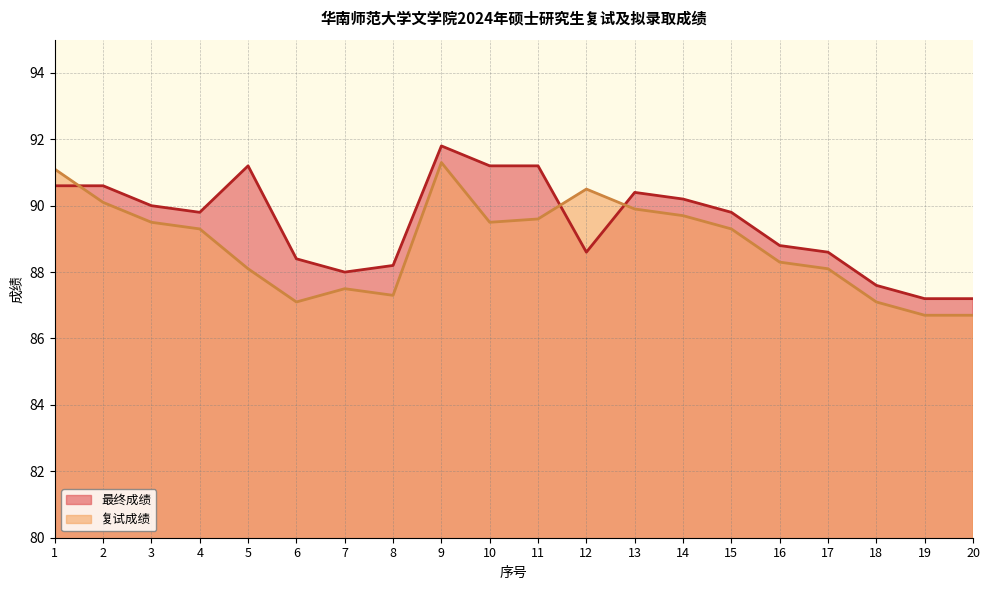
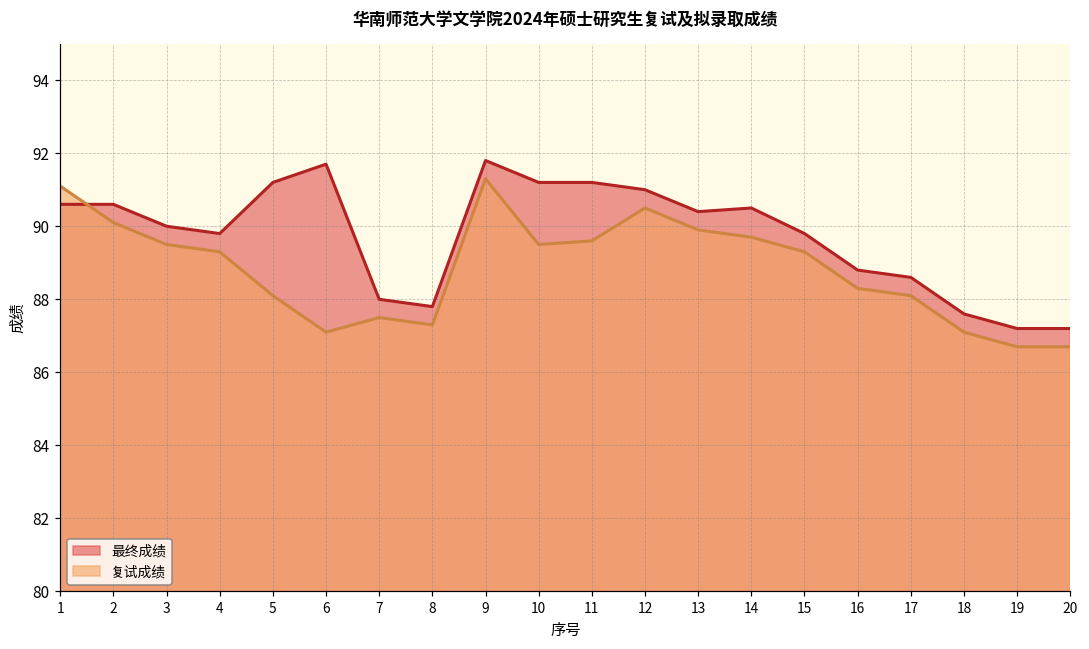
最终成绩, 6: 88.4 -> 91.7
最终成绩, 8: 88.2 -> 87.8
最终成绩, 12: 88.6 -> 91.0
最终成绩, 14: 90.2 -> 90.5
